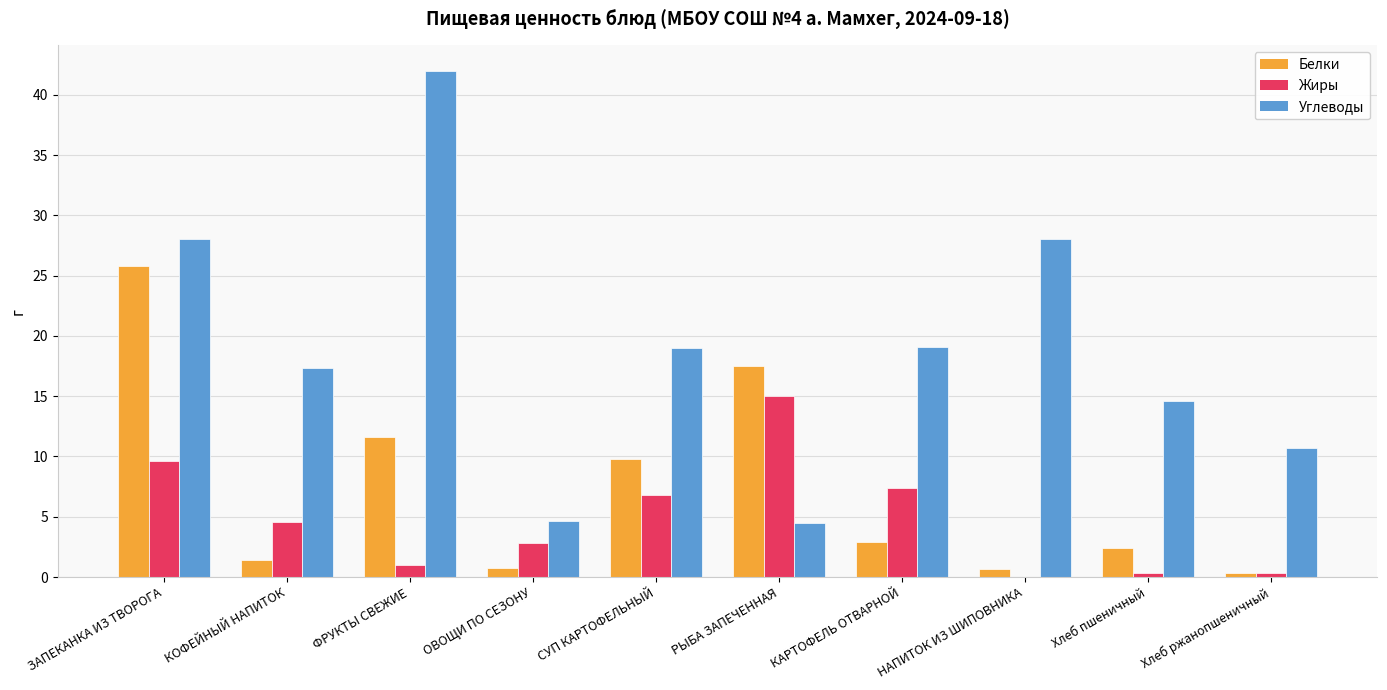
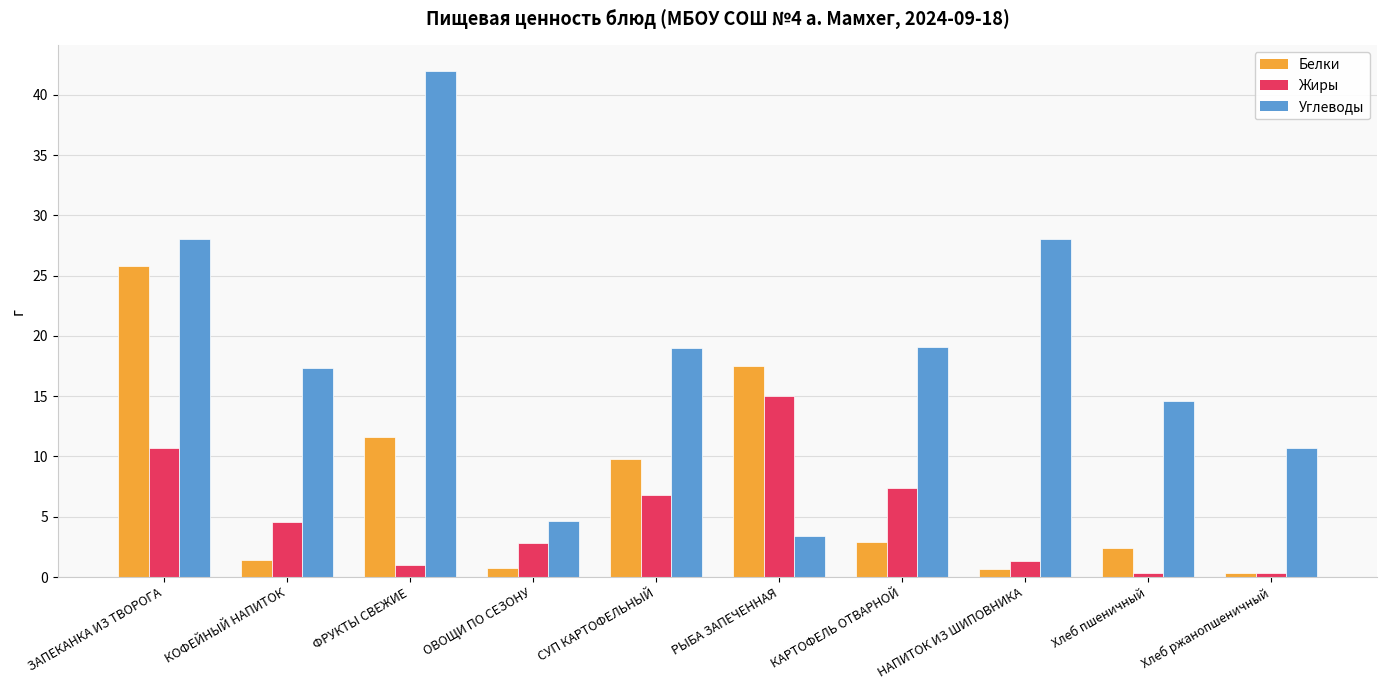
Жиры, ЗАПЕКАНКА ИЗ ТВОРОГА: 9.6 -> 10.7
Углеводы, РЫБА ЗАПЕЧЕННАЯ: 4.5 -> 3.4
Жиры, НАПИТОК ИЗ ШИПОВНИКА: 0.0 -> 1.3
